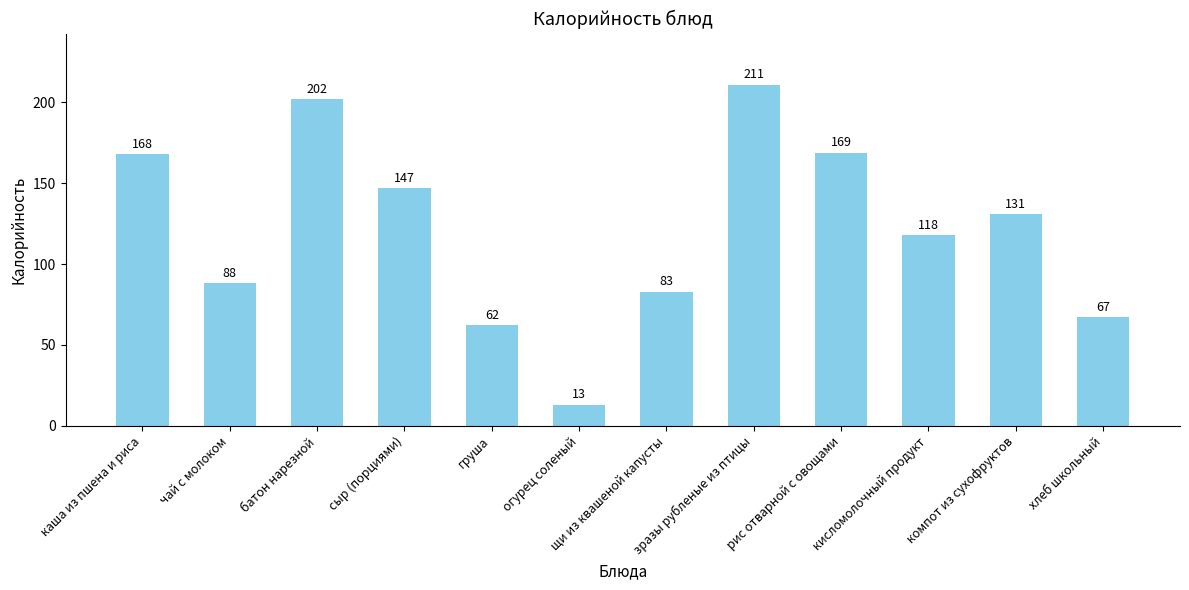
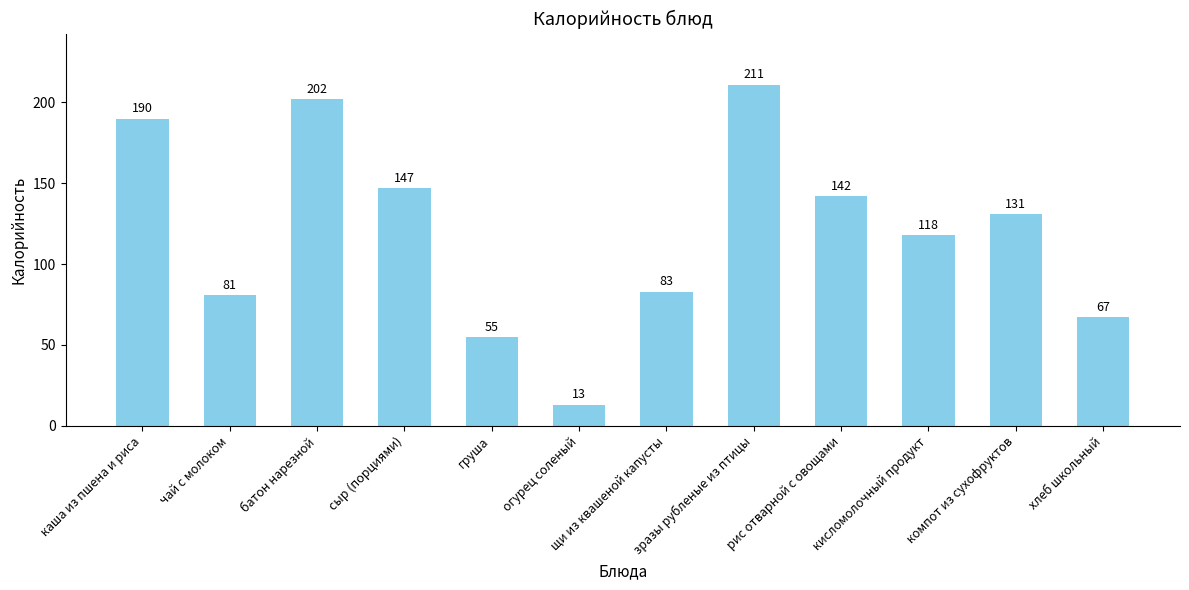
каша из пшена и риса: 168 -> 190
чай с молоком: 88 -> 81
груша: 62 -> 55
рис отварной с овощами: 169 -> 142
